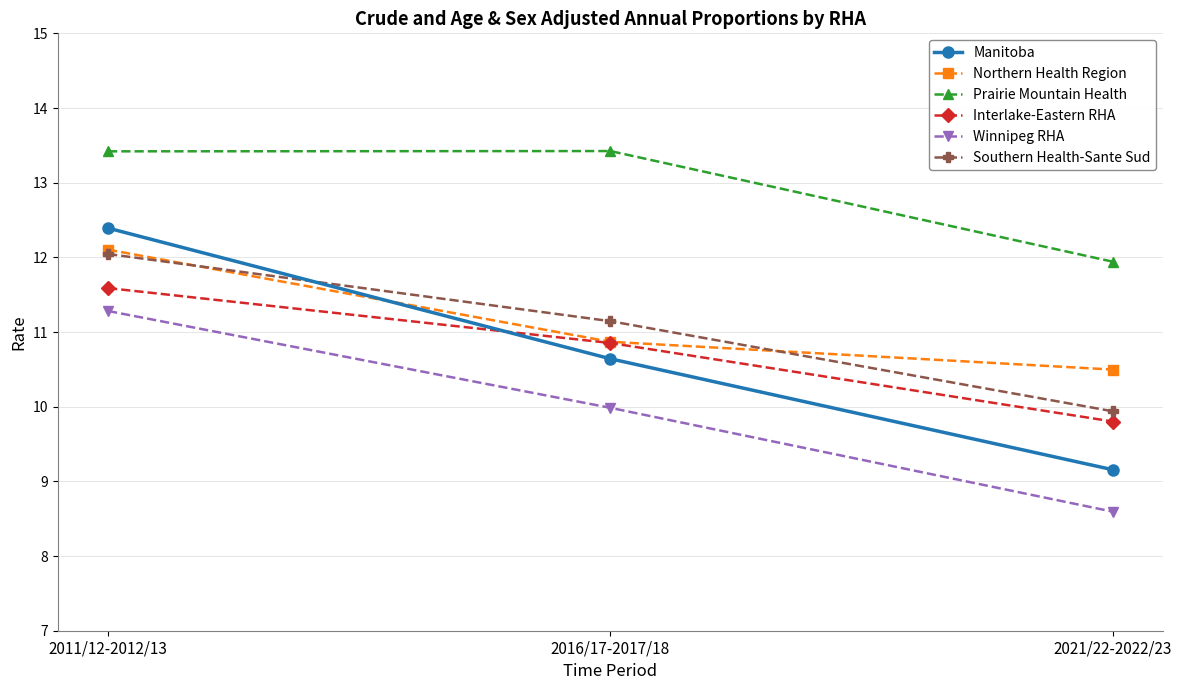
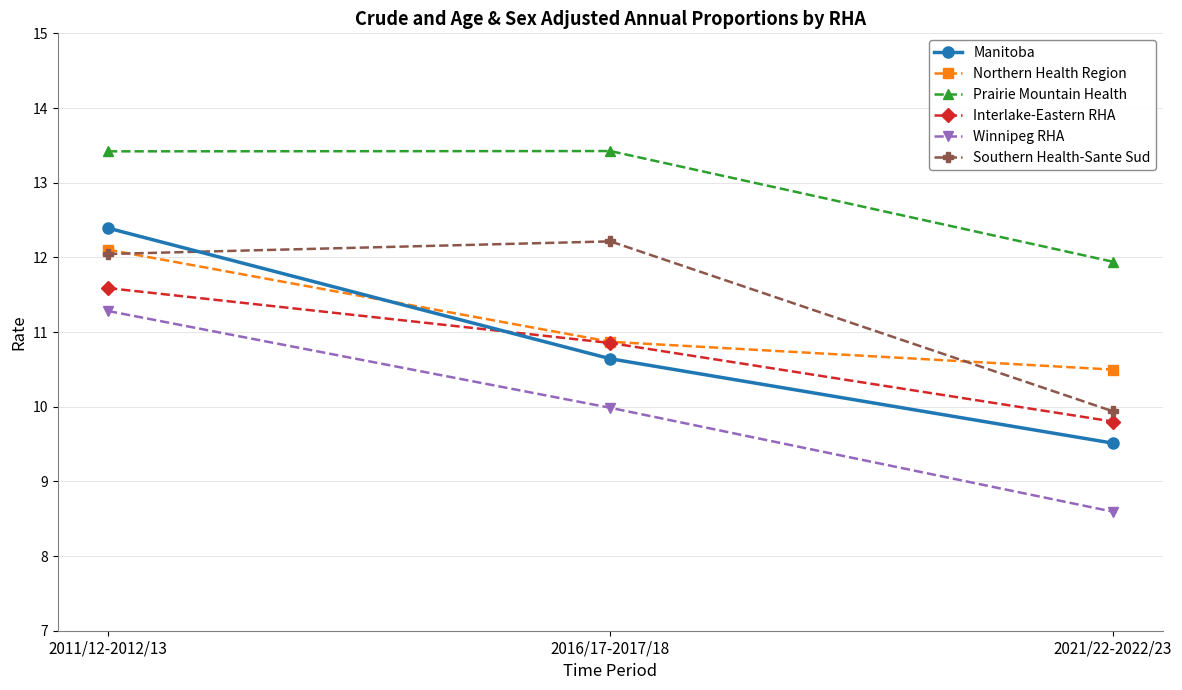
Southern Health-Sante Sud, 2016/17-2017/18: 11.1 -> 12.2
Manitoba, 2021/22-2022/23: 9.2 -> 9.5
